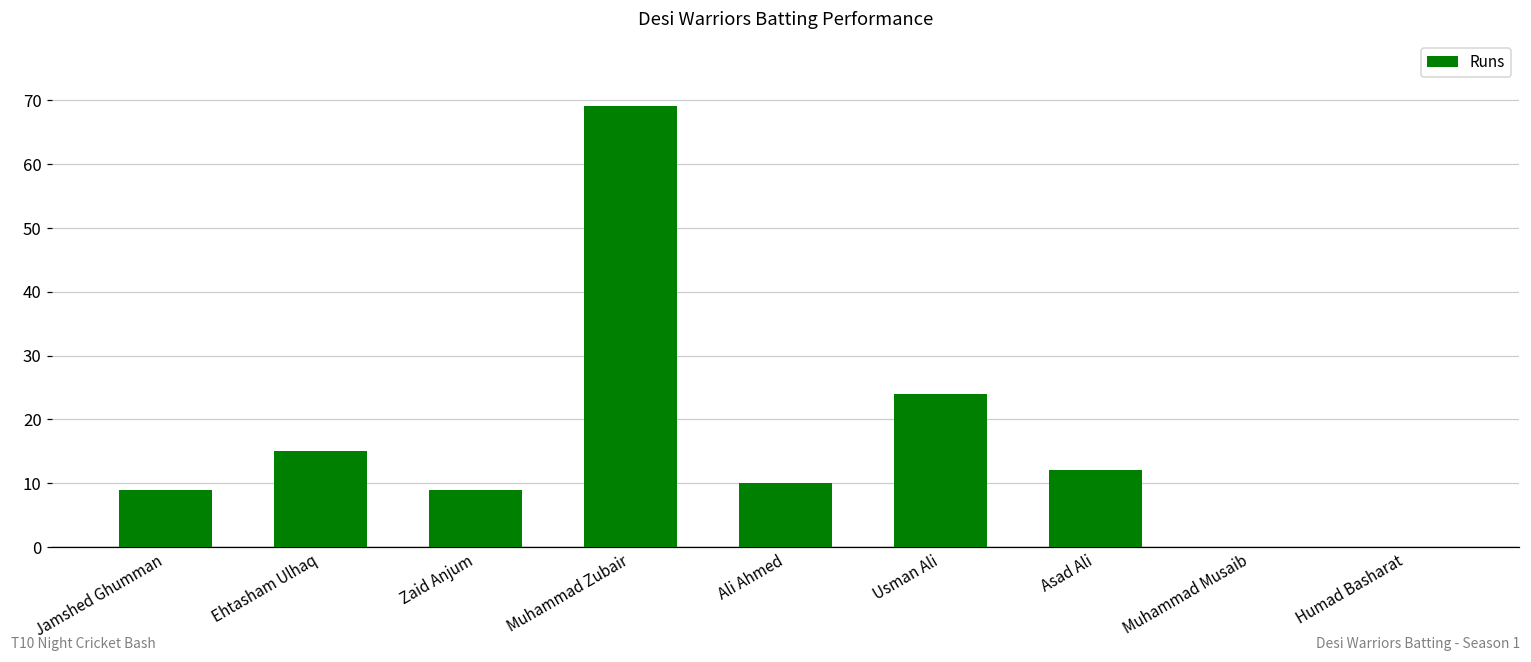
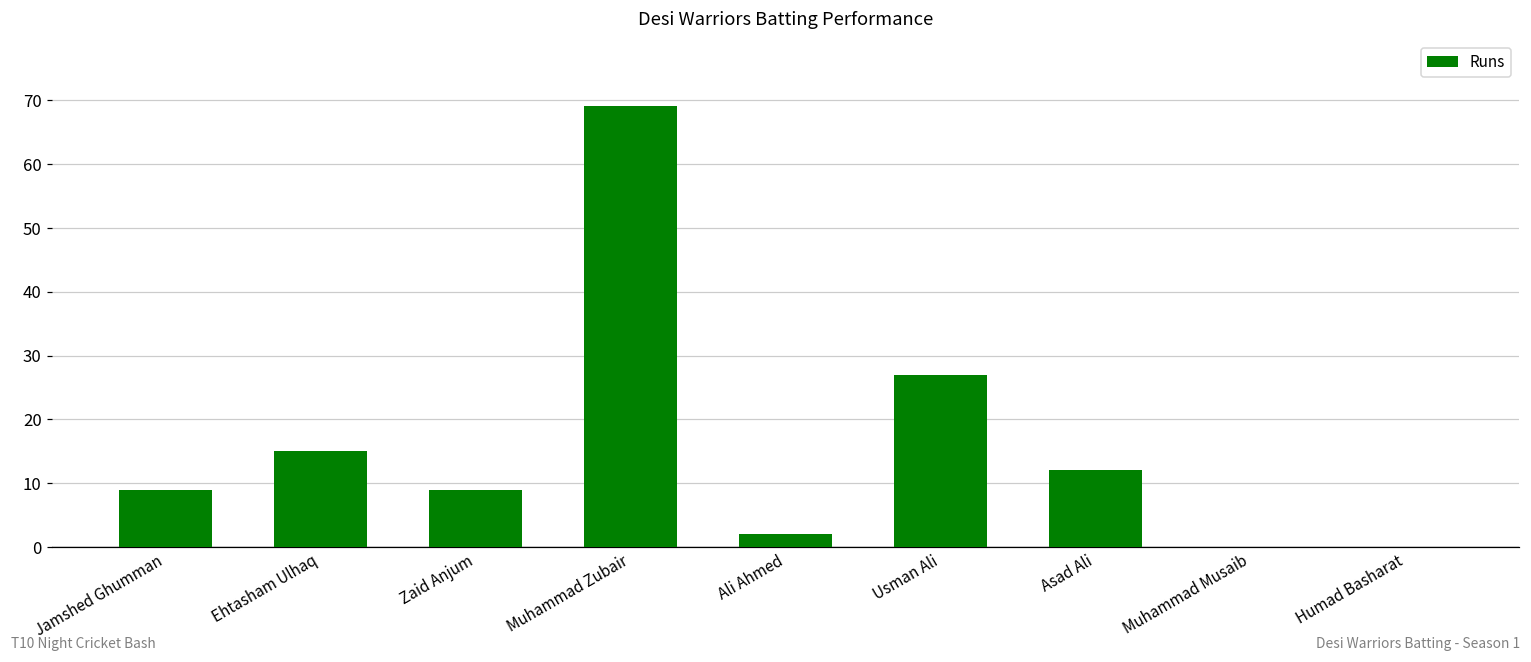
Ali Ahmed: 10 -> 2
Usman Ali: 24 -> 27
